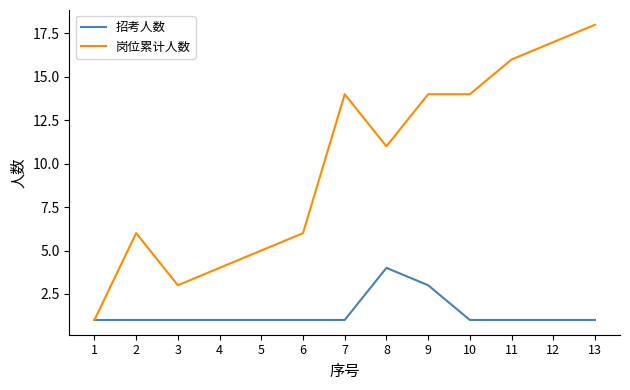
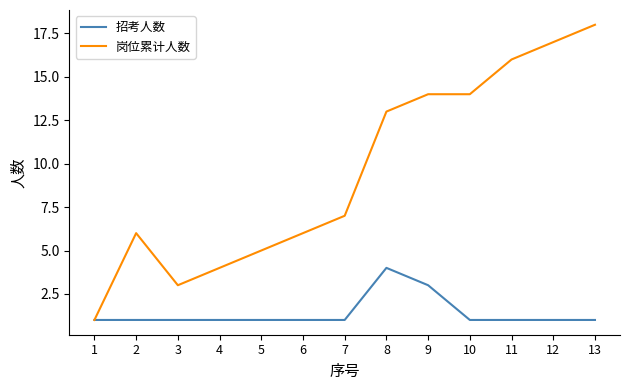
岗位累计人数, 7: 14 -> 7
岗位累计人数, 8: 11 -> 13
